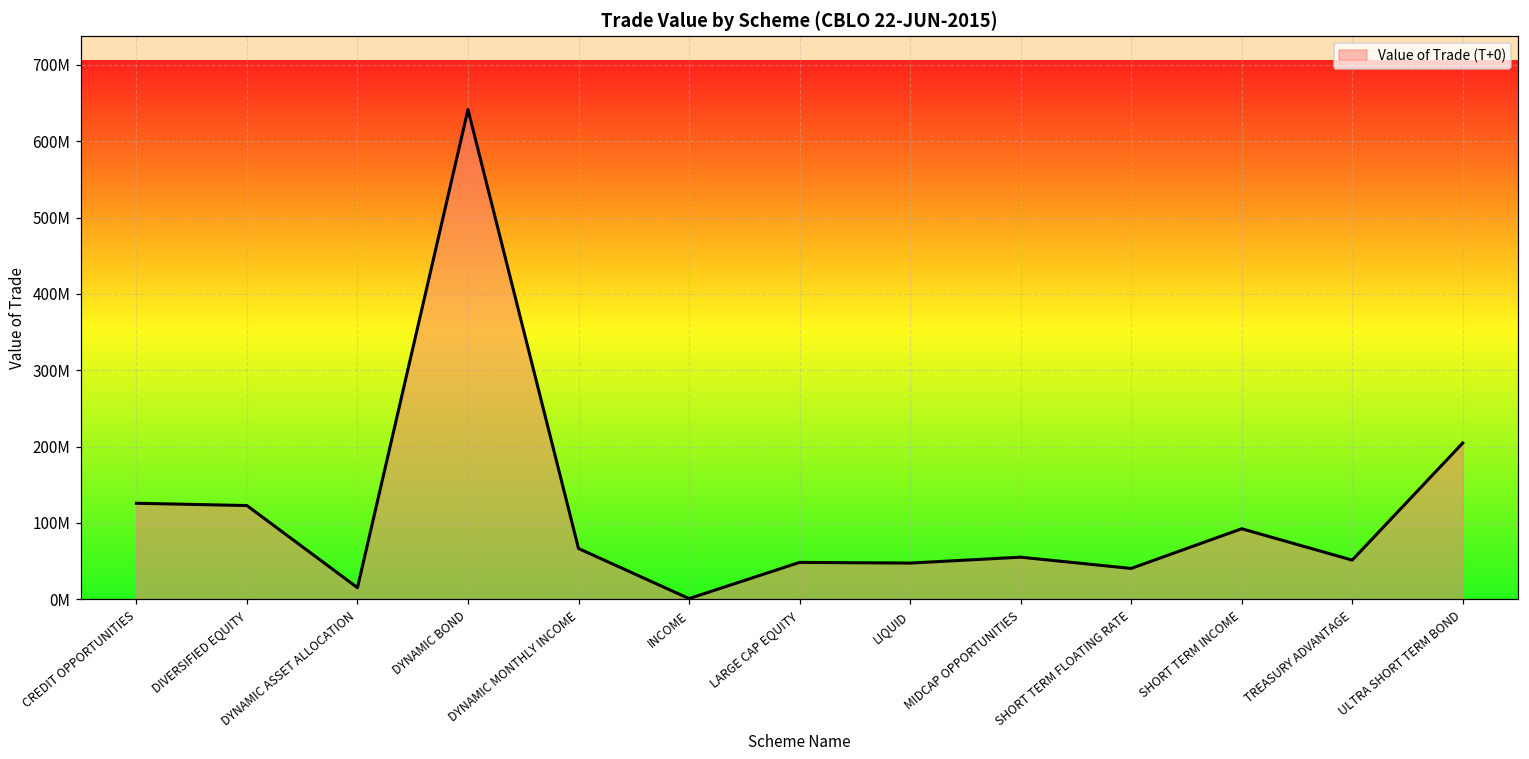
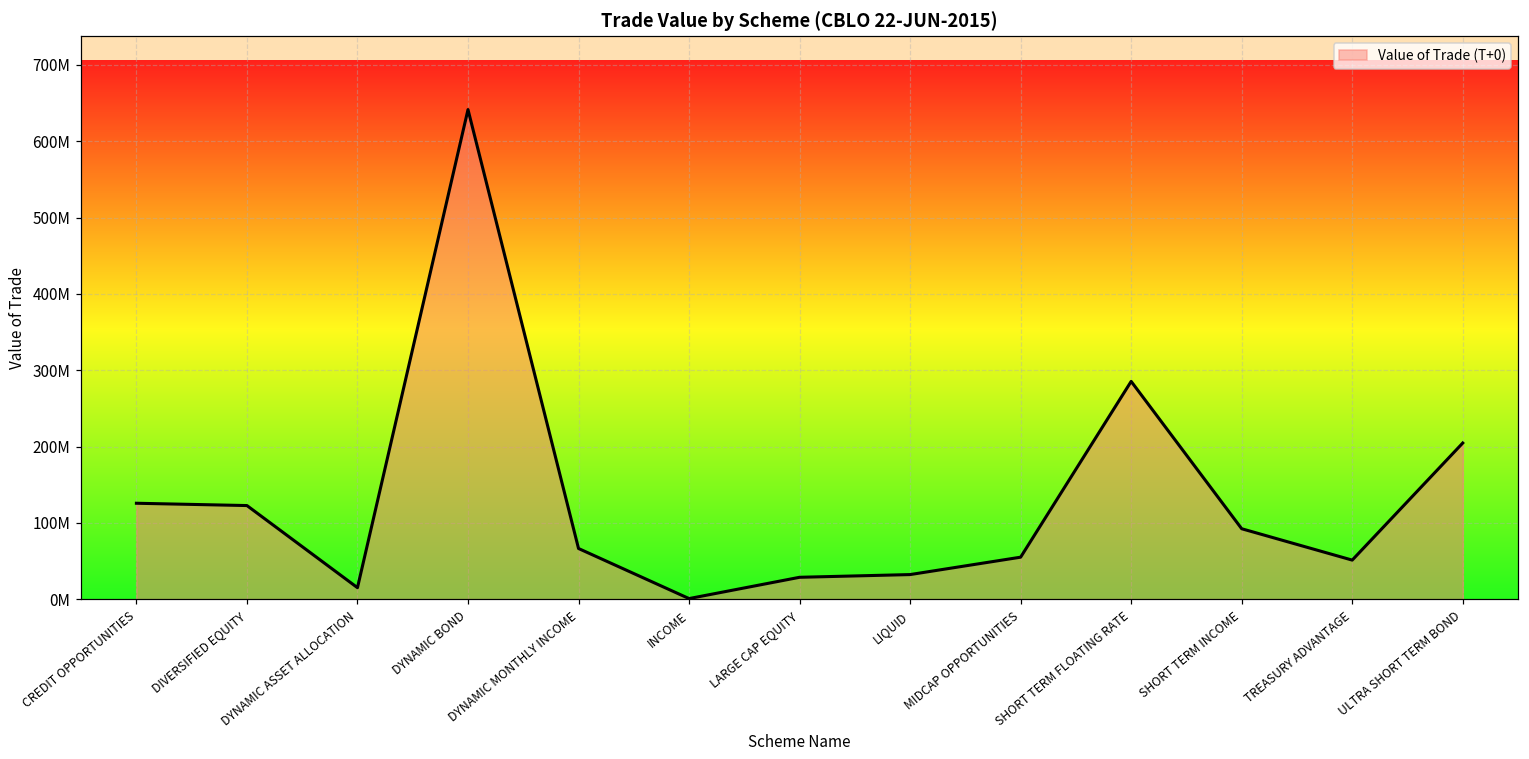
LARGE CAP EQUITY: 50000000 -> 30000000
LIQUID: 50000000 -> 30000000
SHORT TERM FLOATING RATE: 40000000 -> 290000000
